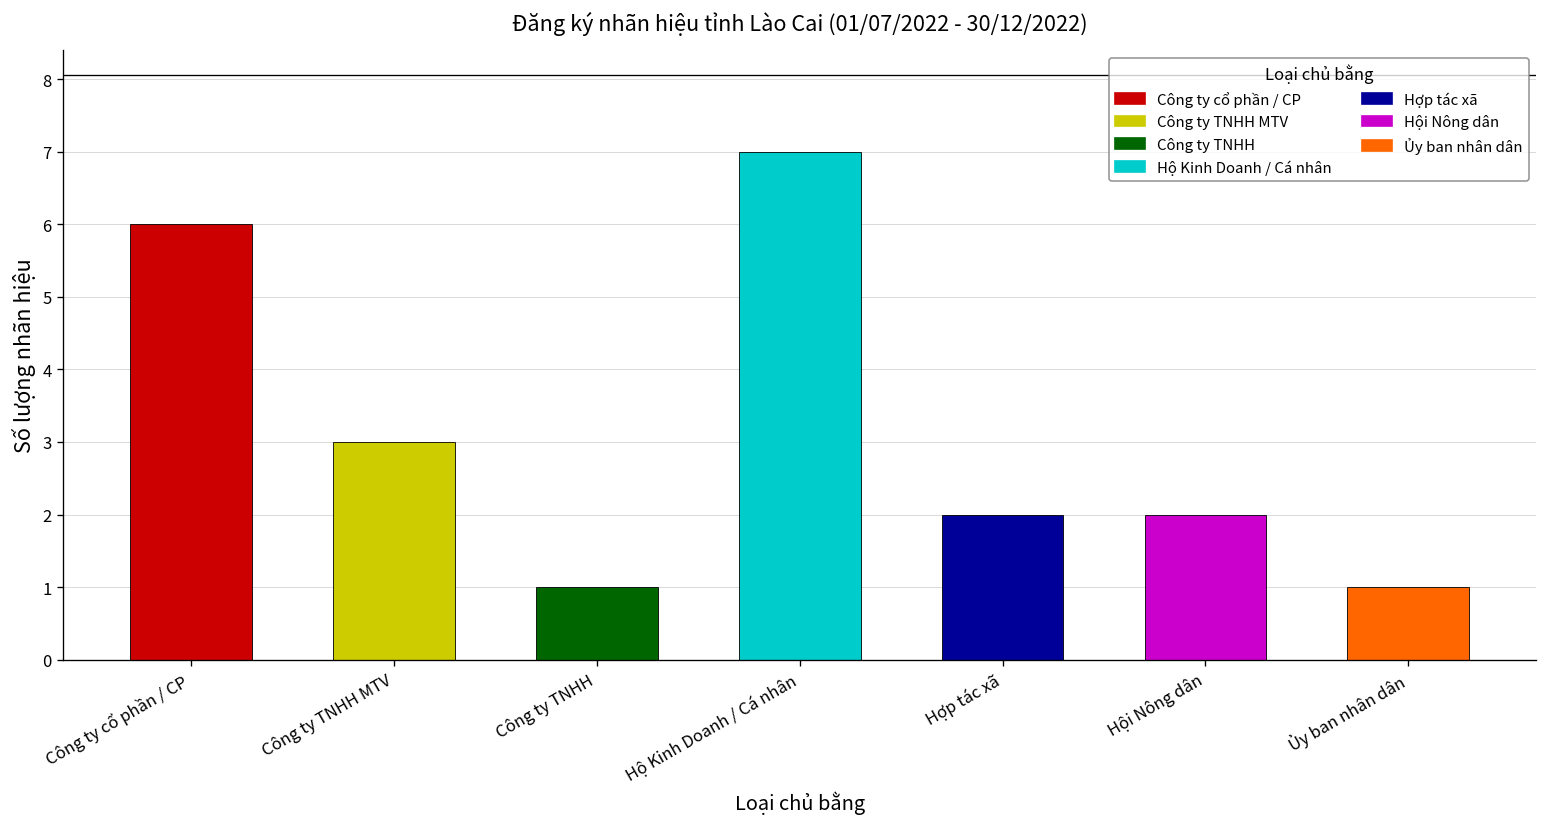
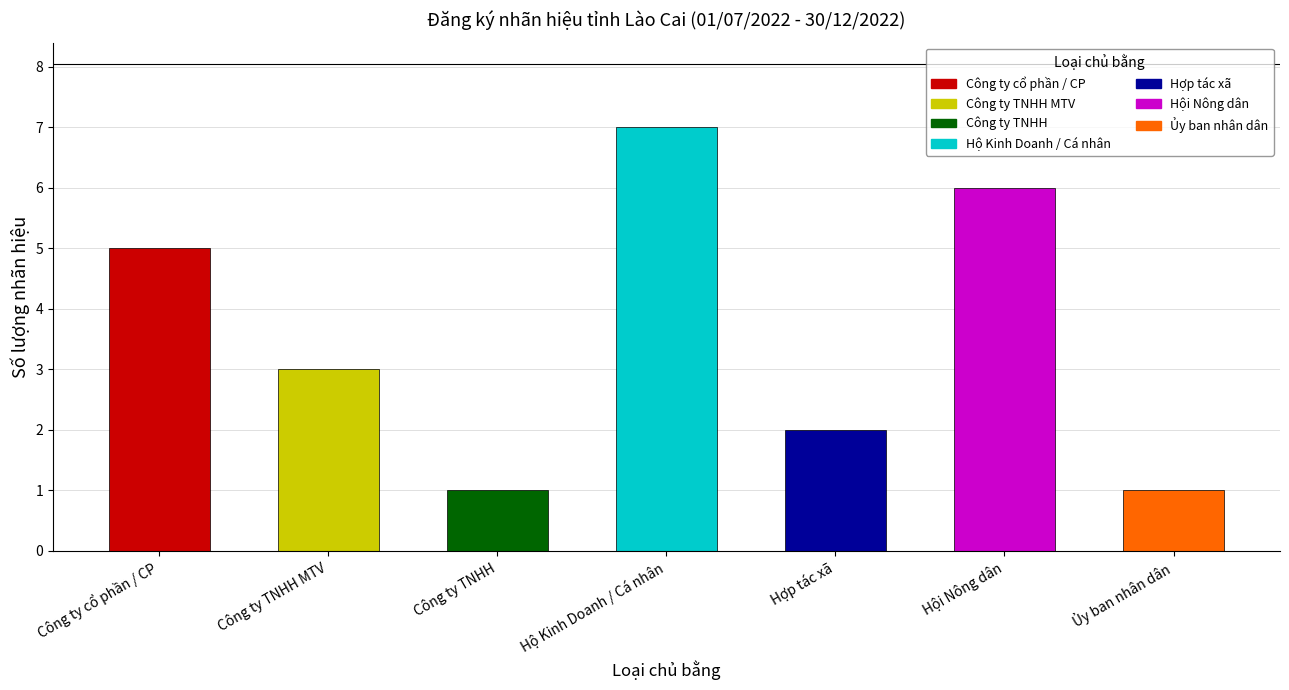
Công ty cổ phần / CP: 6 -> 5
Hội Nông dân: 2 -> 6
